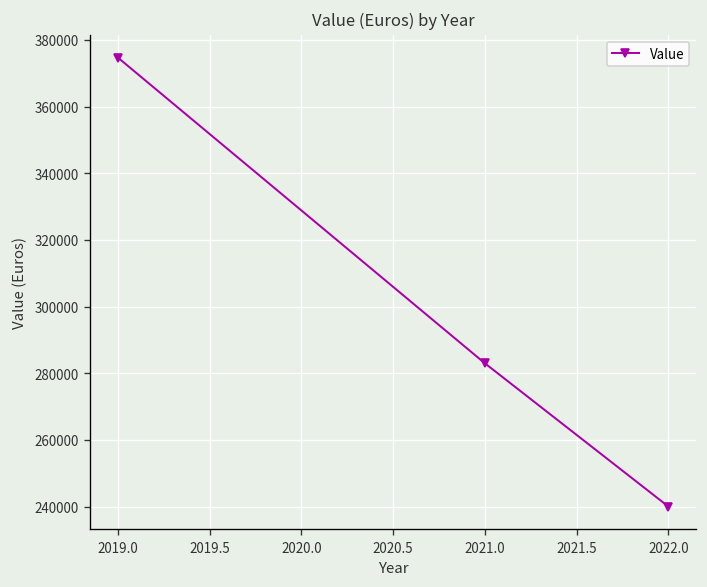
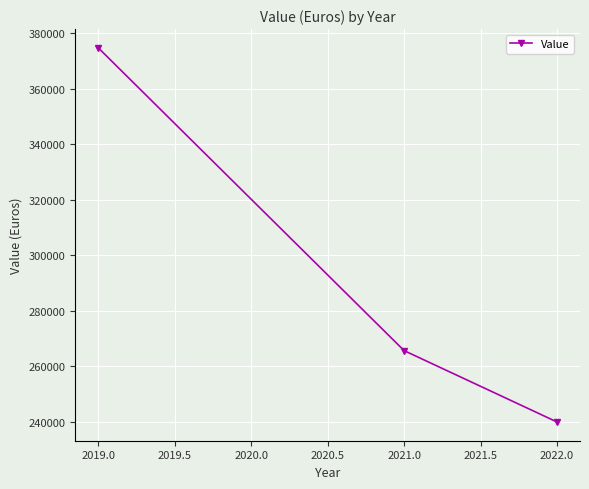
2021.0: 283000 -> 266000
